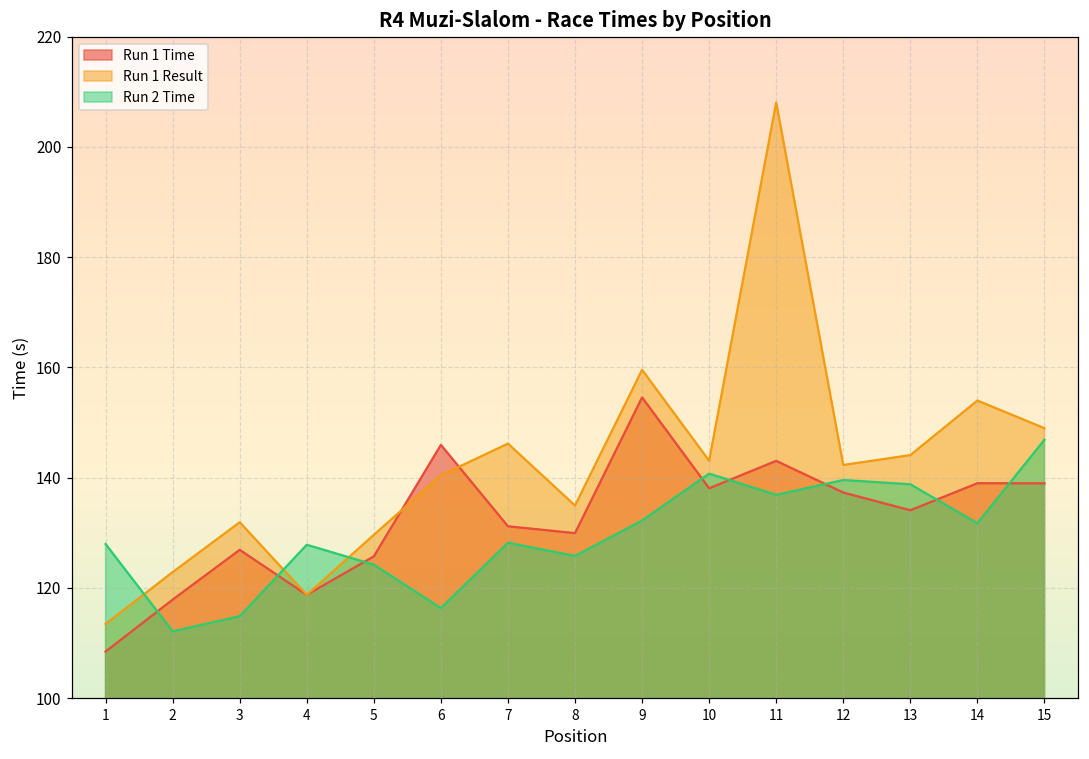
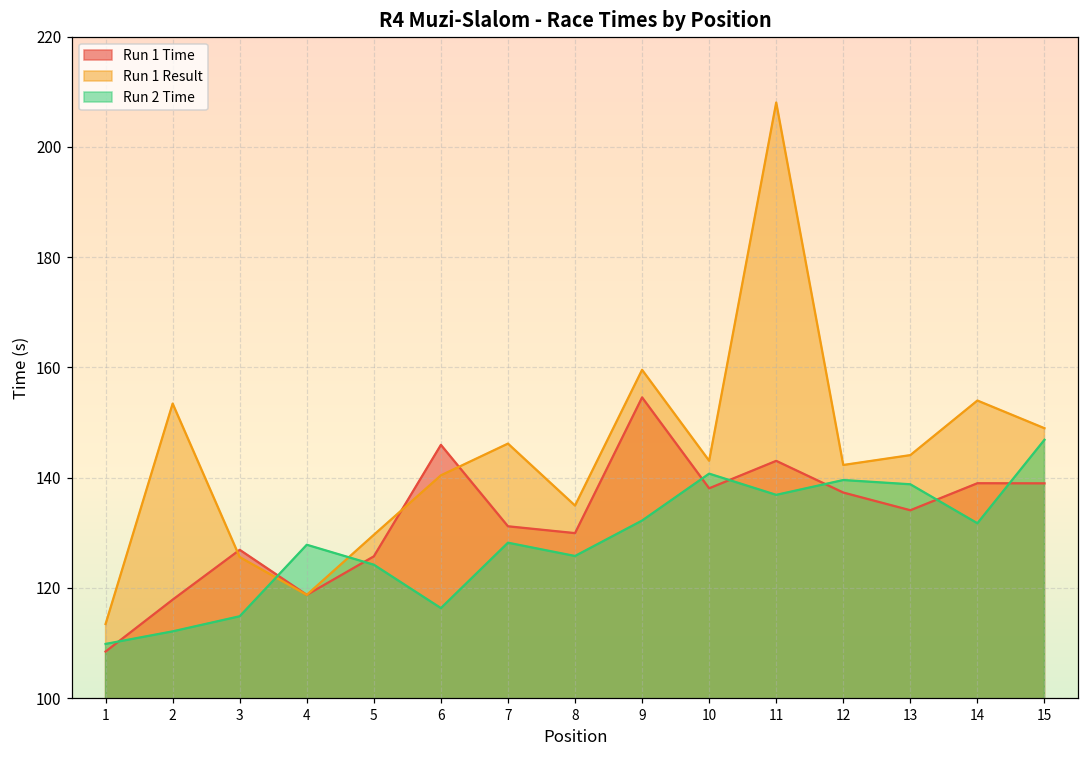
Run 2 Time, 1: 128 -> 110
Run 1 Result, 2: 123 -> 153
Run 1 Result, 3: 132 -> 126
